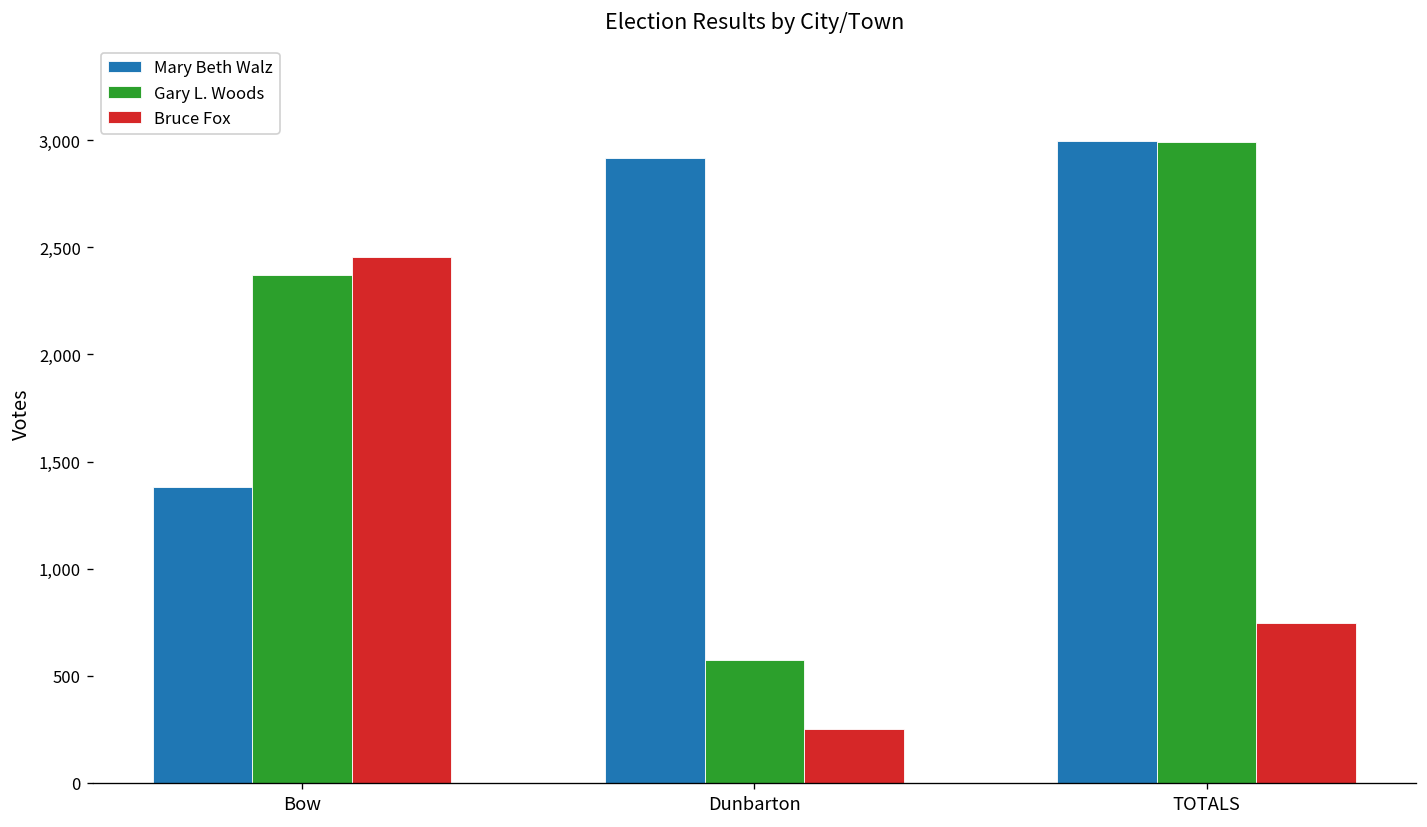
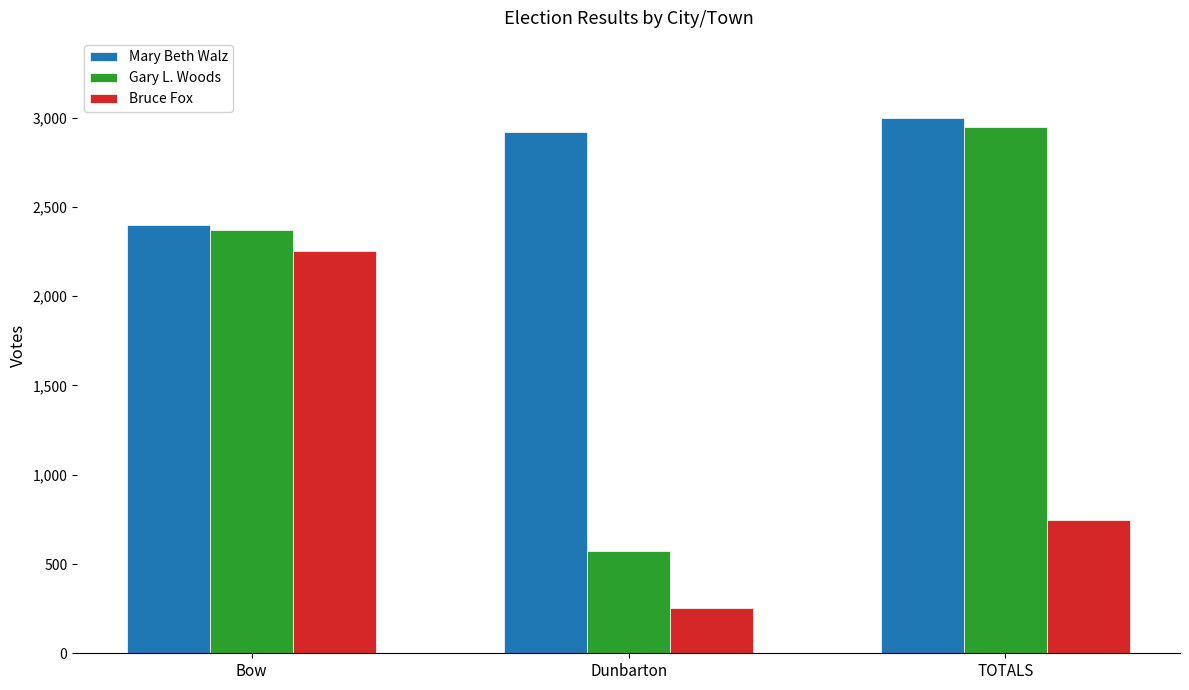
Mary Beth Walz, Bow: 1,380 -> 2,400
Bruce Fox, Bow: 2,460 -> 2,250
Gary L. Woods, TOTALS: 2,990 -> 2,950
